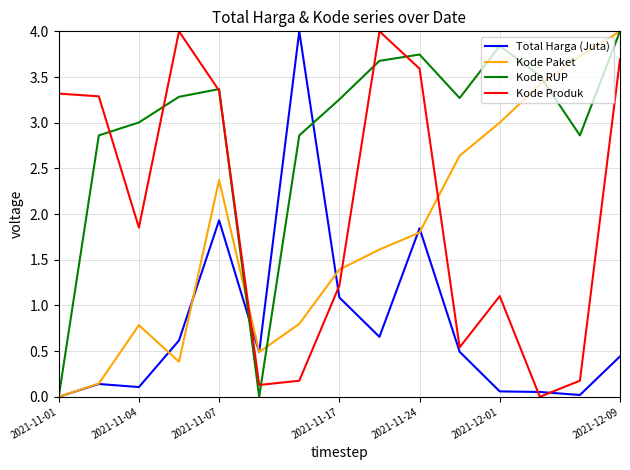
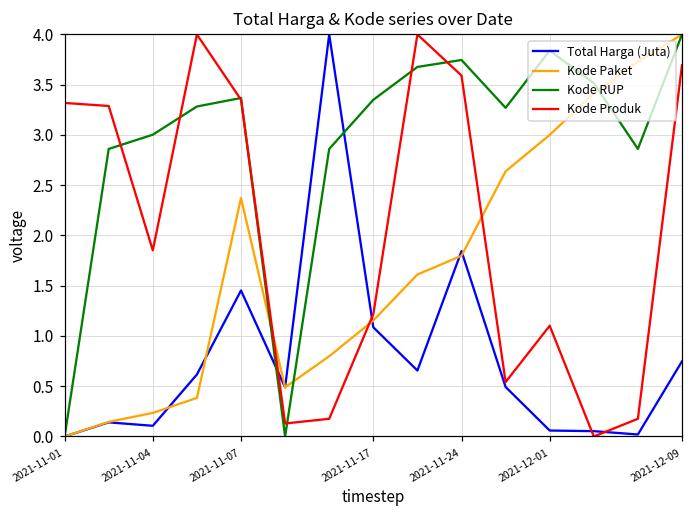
Kode Paket, 2021-11-04: 0.8 -> 0.2
Total Harga (Juta), 2021-11-07: 1.9 -> 1.5
Kode Paket, 2021-11-17: 1.4 -> 1.2
Kode RUP, 2021-11-17: 3.25 -> 3.35
Total Harga (Juta), 2021-12-09: 0.4 -> 0.7
